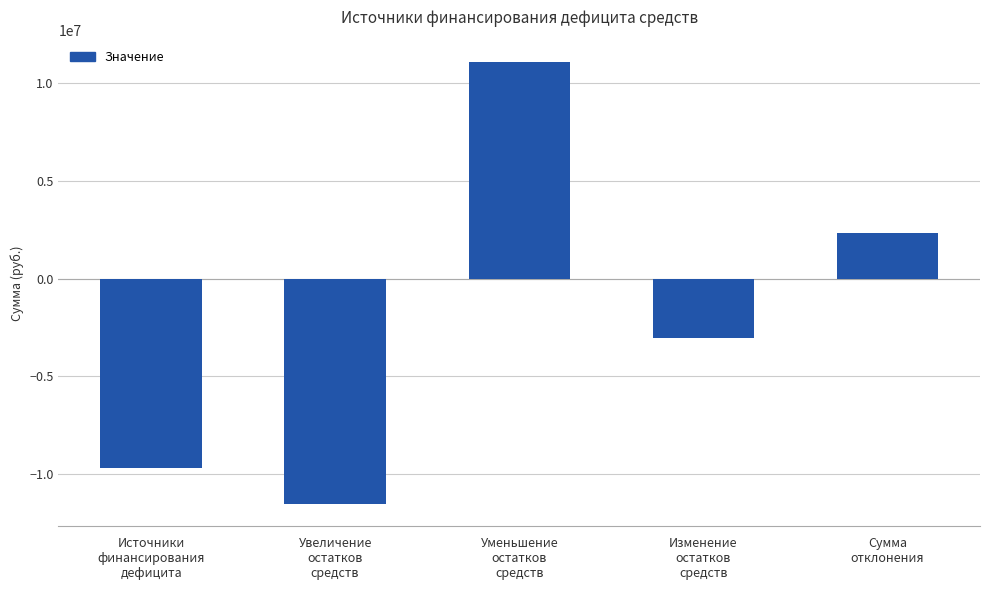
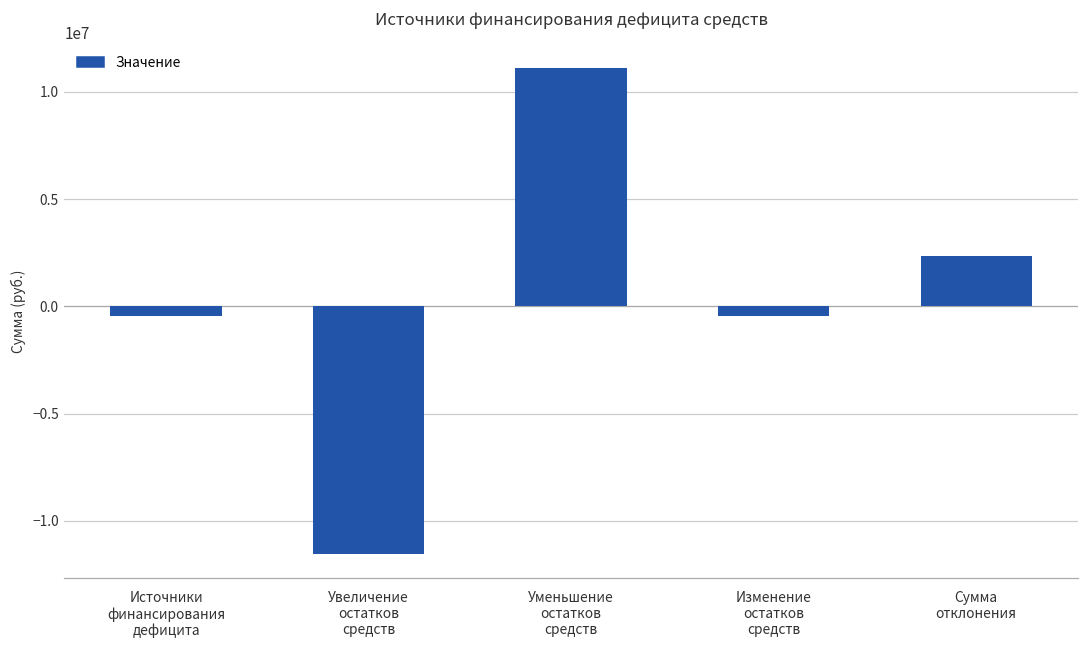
Источники финансирования дефицита: -9700000 -> -400000
Изменение остатков средств: -3100000 -> -400000
